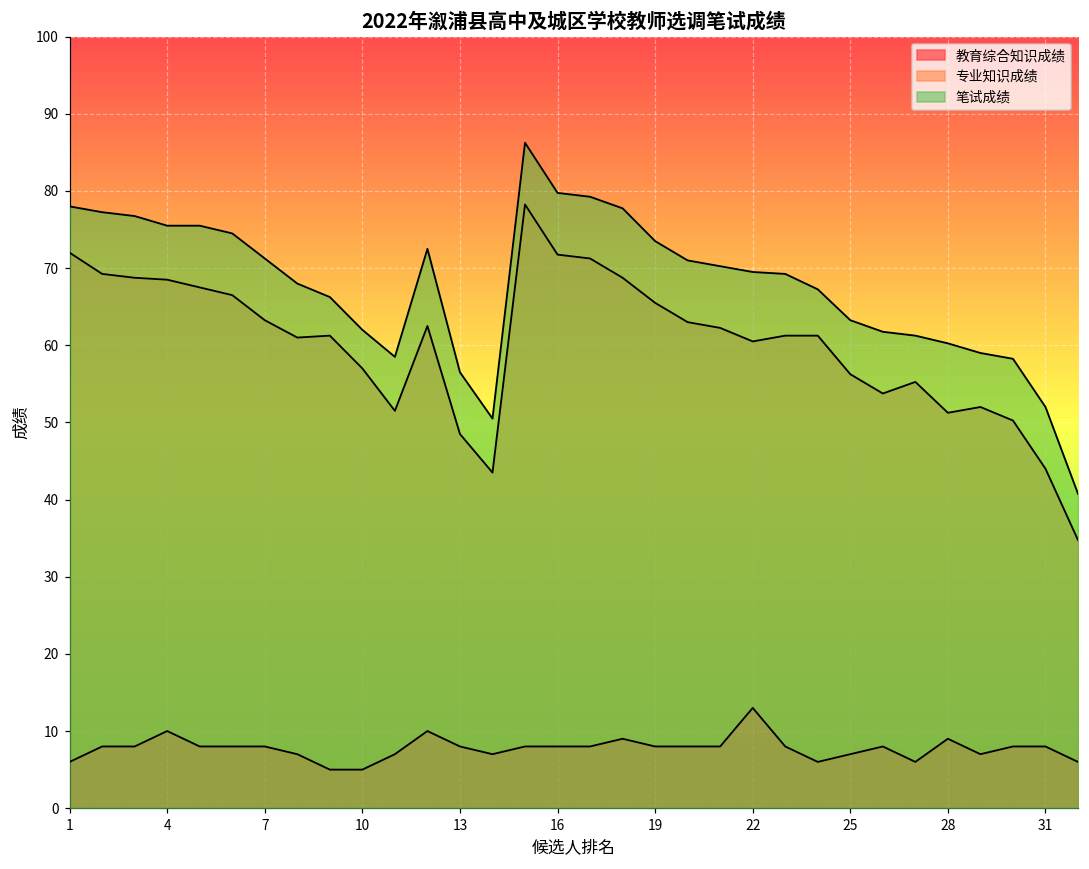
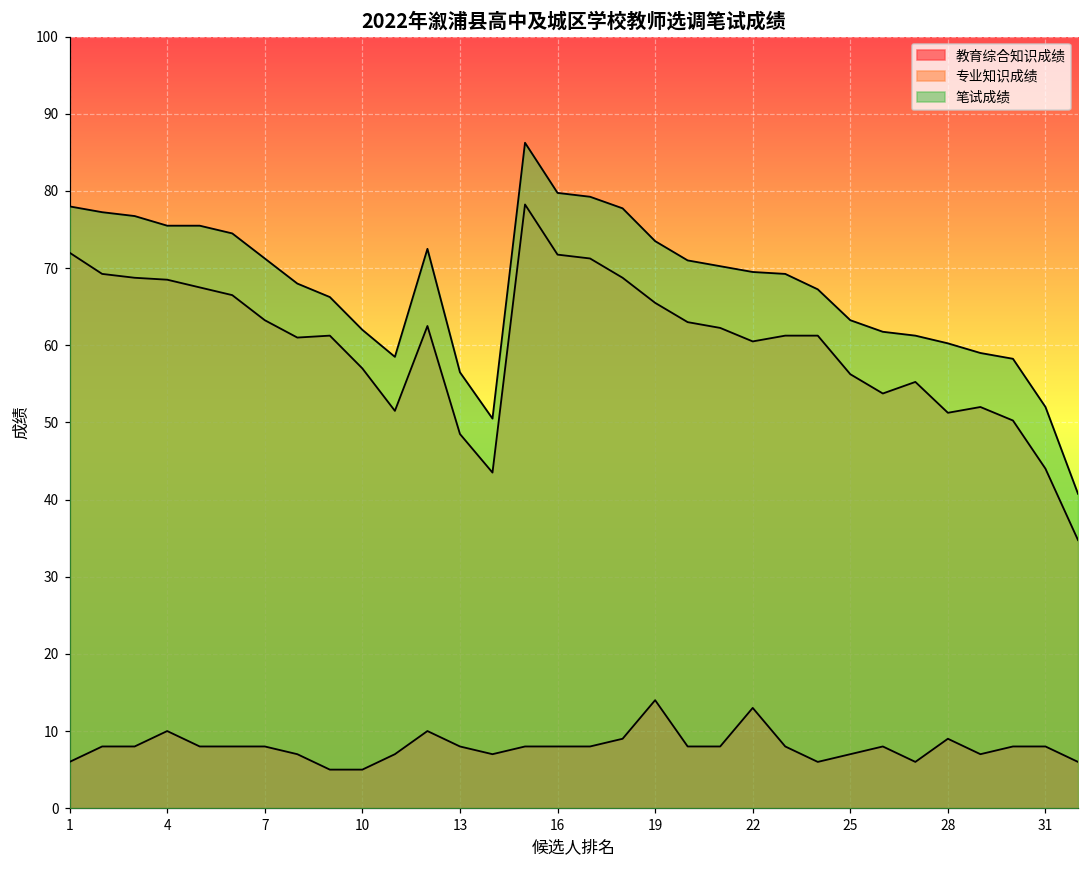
教育综合知识成绩, 19: 8 -> 14
